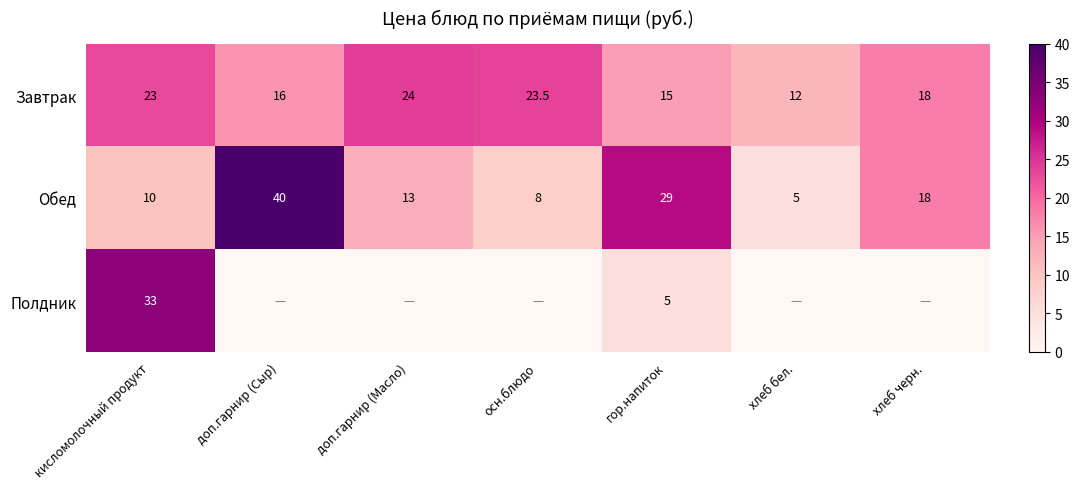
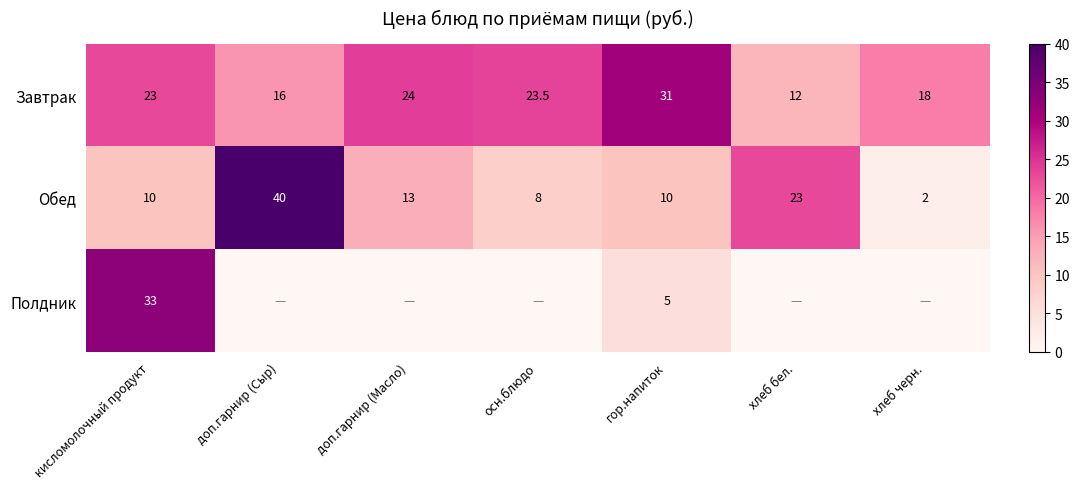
Завтрак, гор.напиток: 15 -> 31
Обед, гор.напиток: 29 -> 10
Обед, хлеб бел.: 5 -> 23
Обед, хлеб черн.: 18 -> 2
